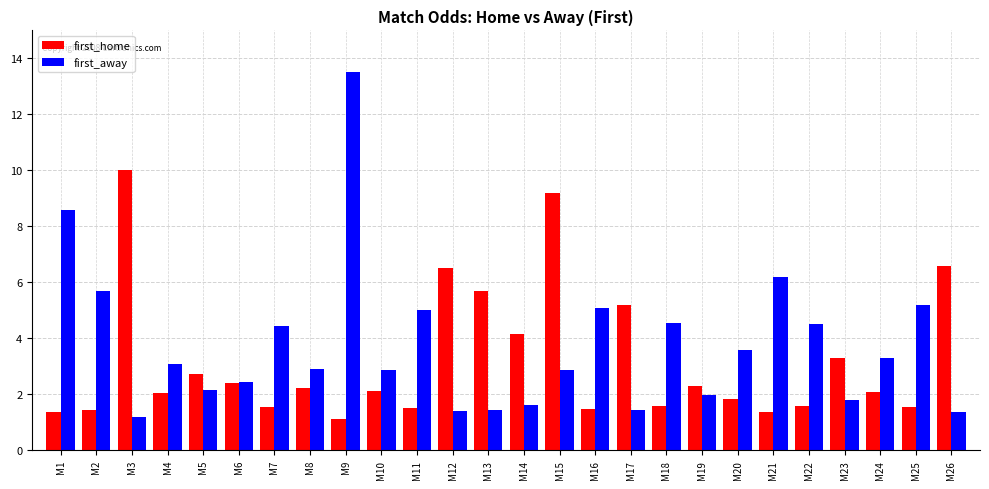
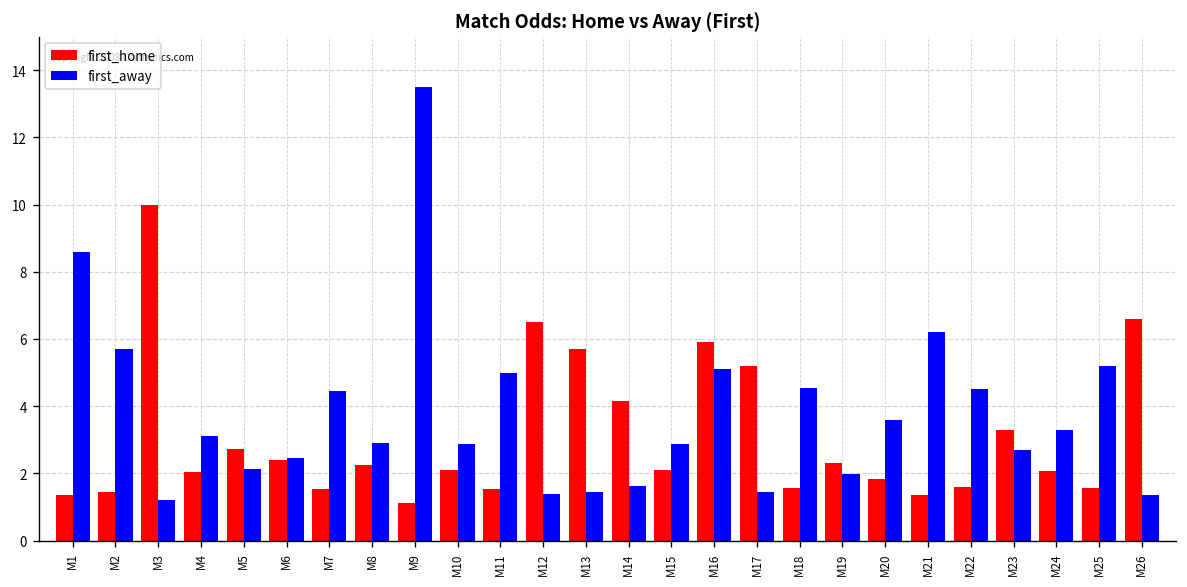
first_home, M15: 9.2 -> 2.1
first_home, M16: 1.5 -> 5.9
first_away, M23: 1.8 -> 2.7
